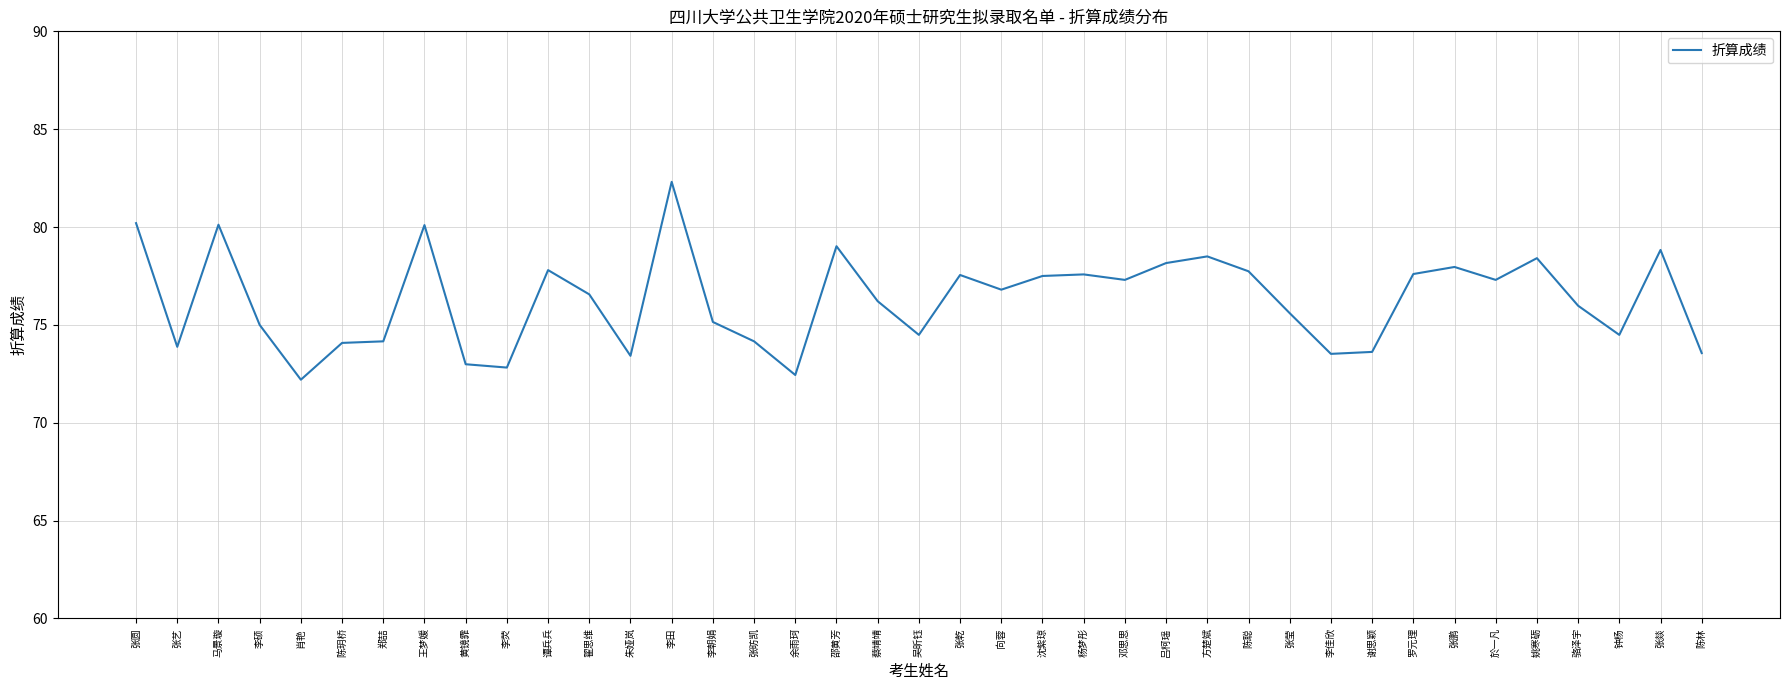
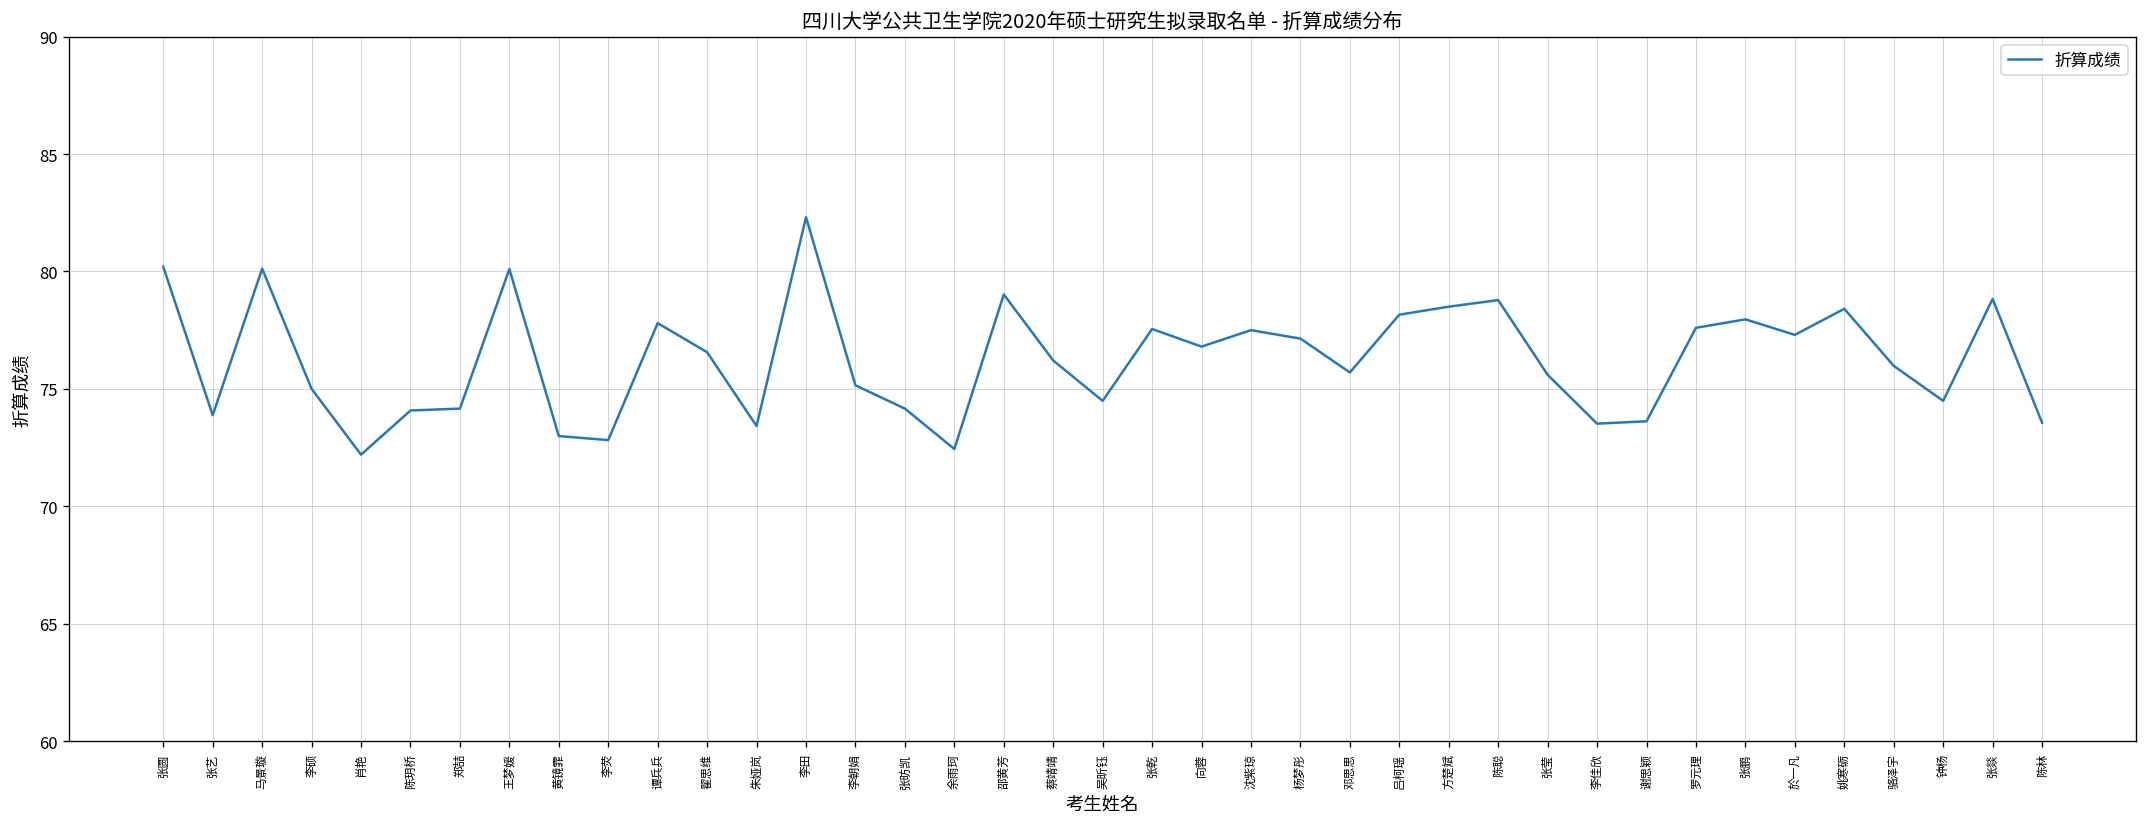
杨梦彤: 77.6 -> 77.1
邓思思: 77.3 -> 75.7
陈聪: 77.7 -> 78.8
